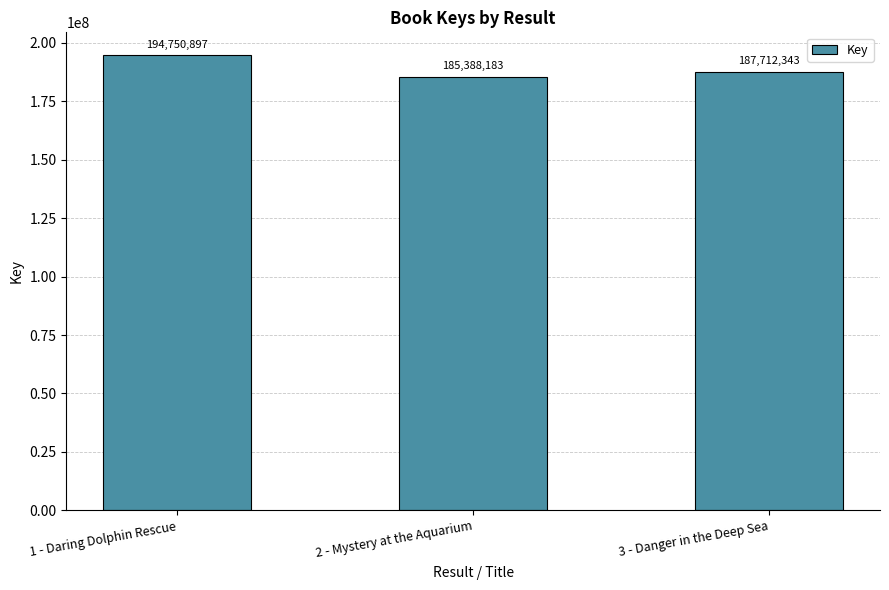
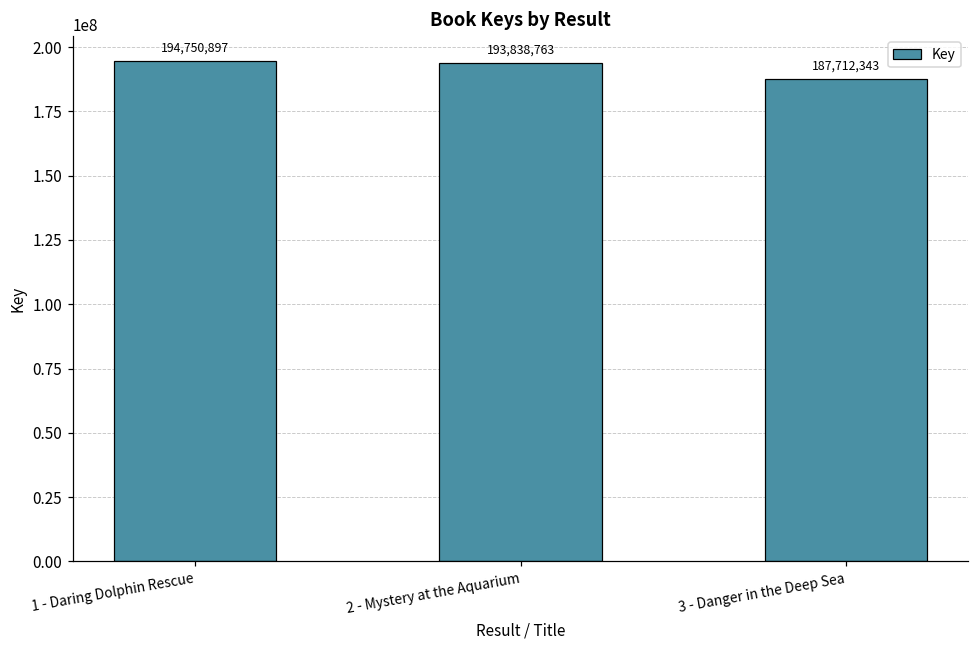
2 - Mystery at the Aquarium: 185,388,183 -> 193,838,763
